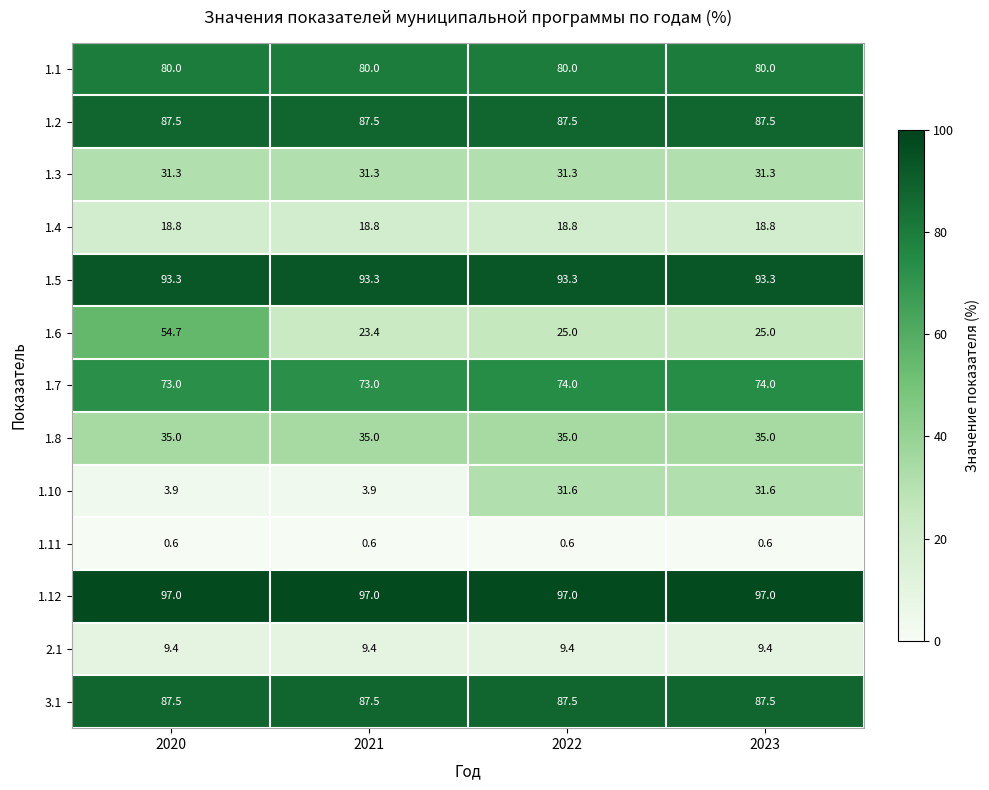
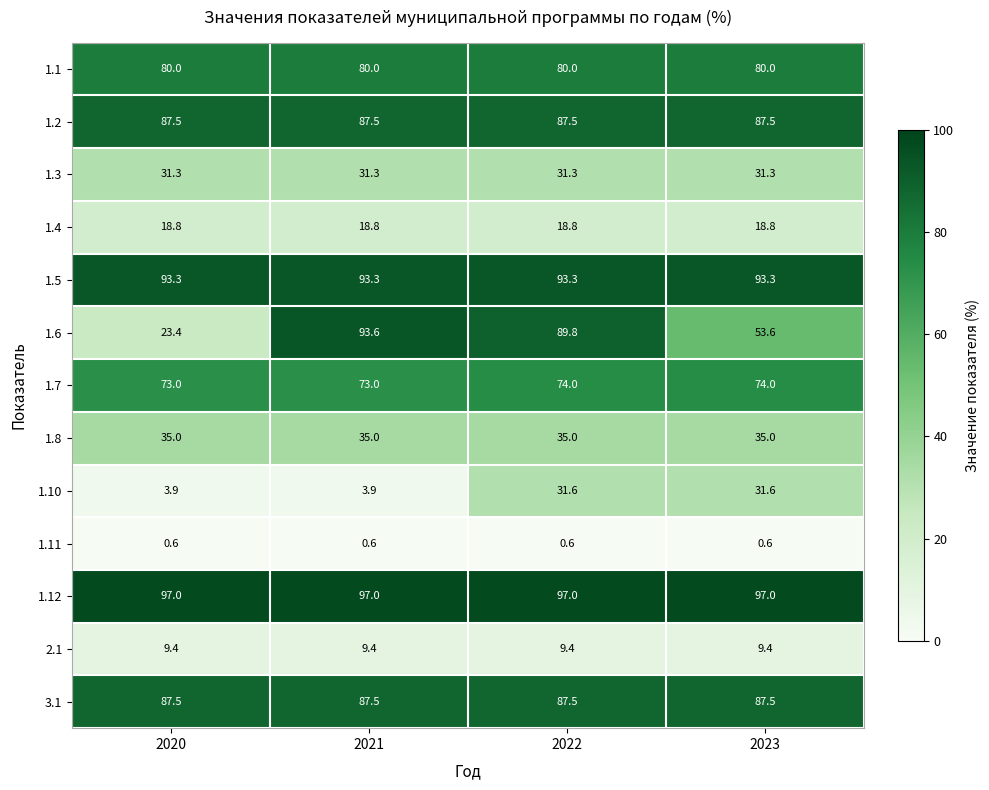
1.6, 2020: 54.7 -> 23.4
1.6, 2021: 23.4 -> 93.6
1.6, 2022: 25.0 -> 89.8
1.6, 2023: 25.0 -> 53.6
